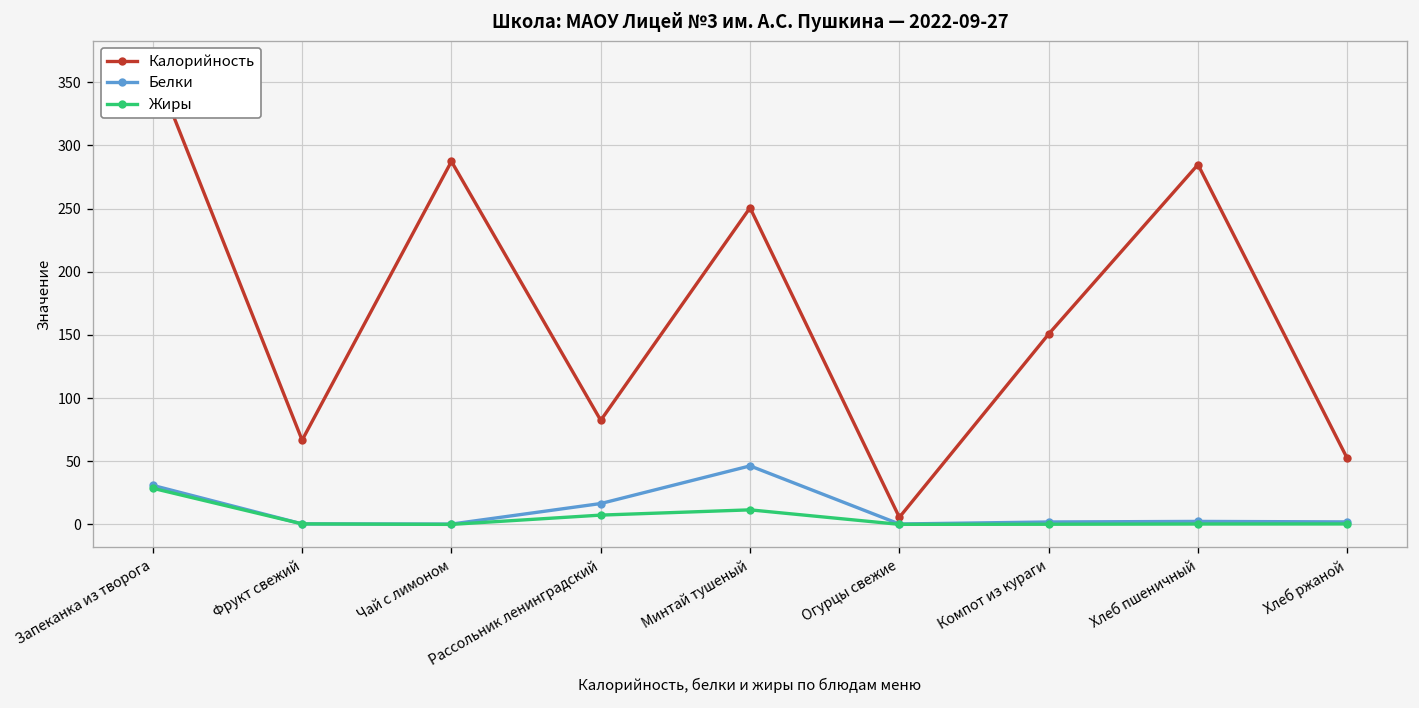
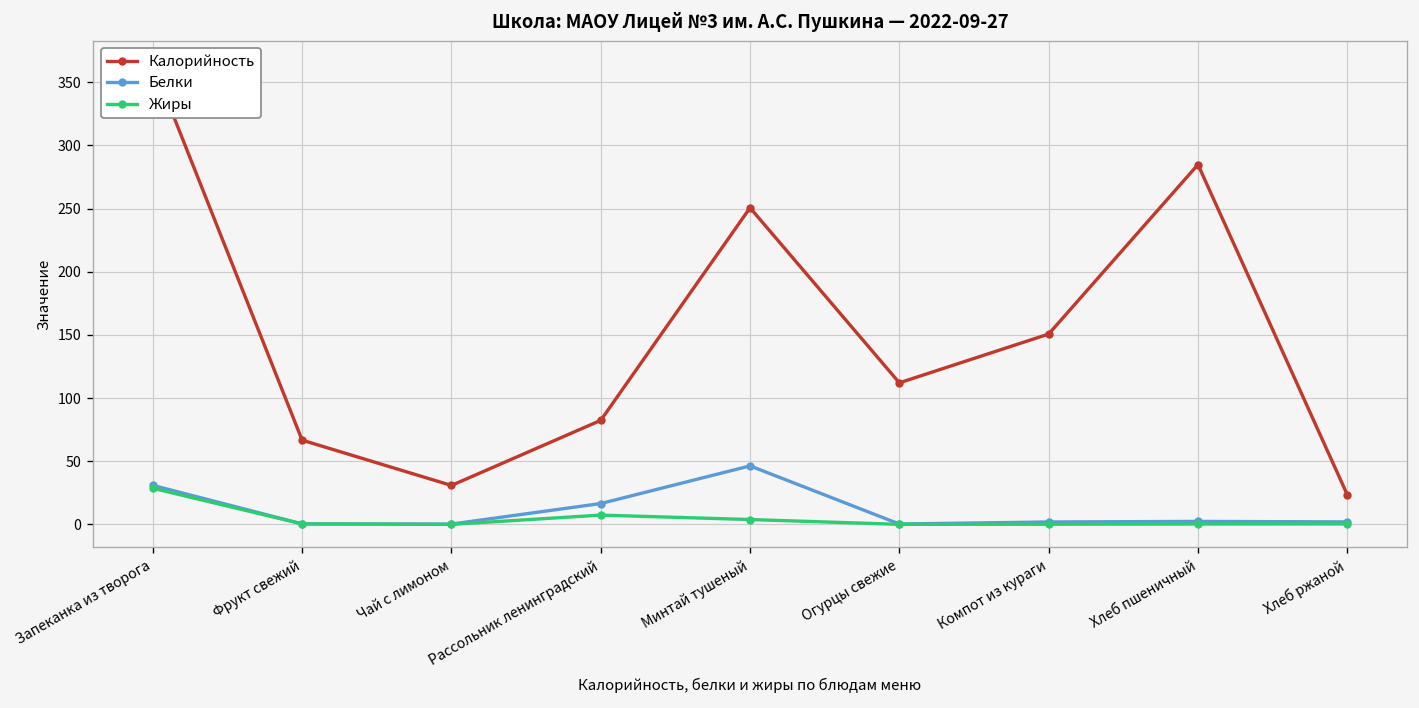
Калорийность, Чай с лимоном: 287 -> 31
Жиры, Минтай тушеный: 12 -> 4
Калорийность, Огурцы свежие: 6 -> 112
Калорийность, Хлеб ржаной: 52 -> 24
